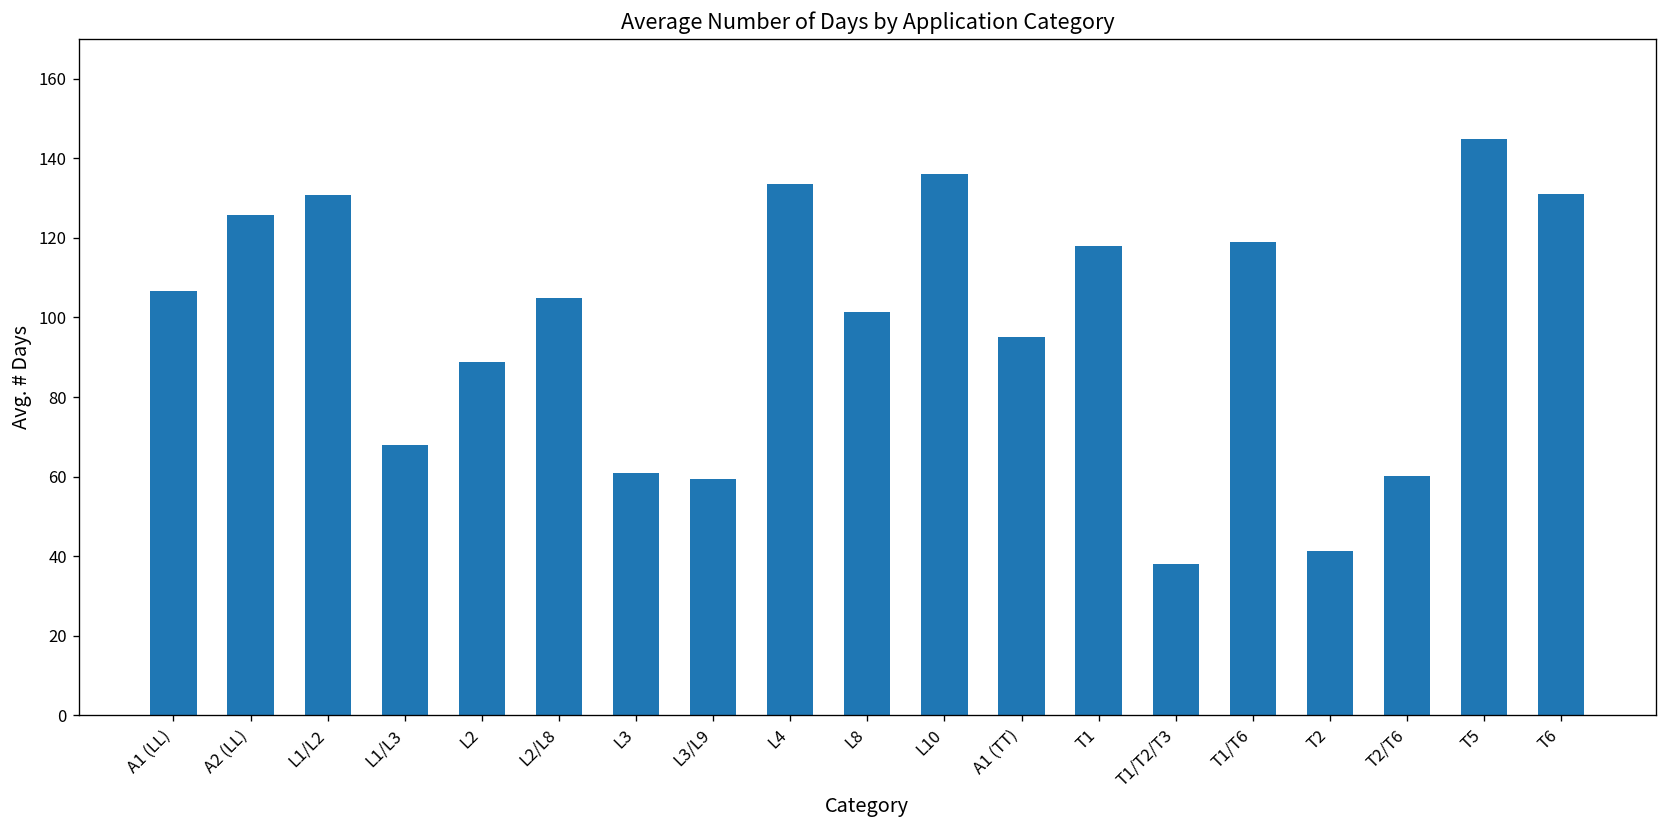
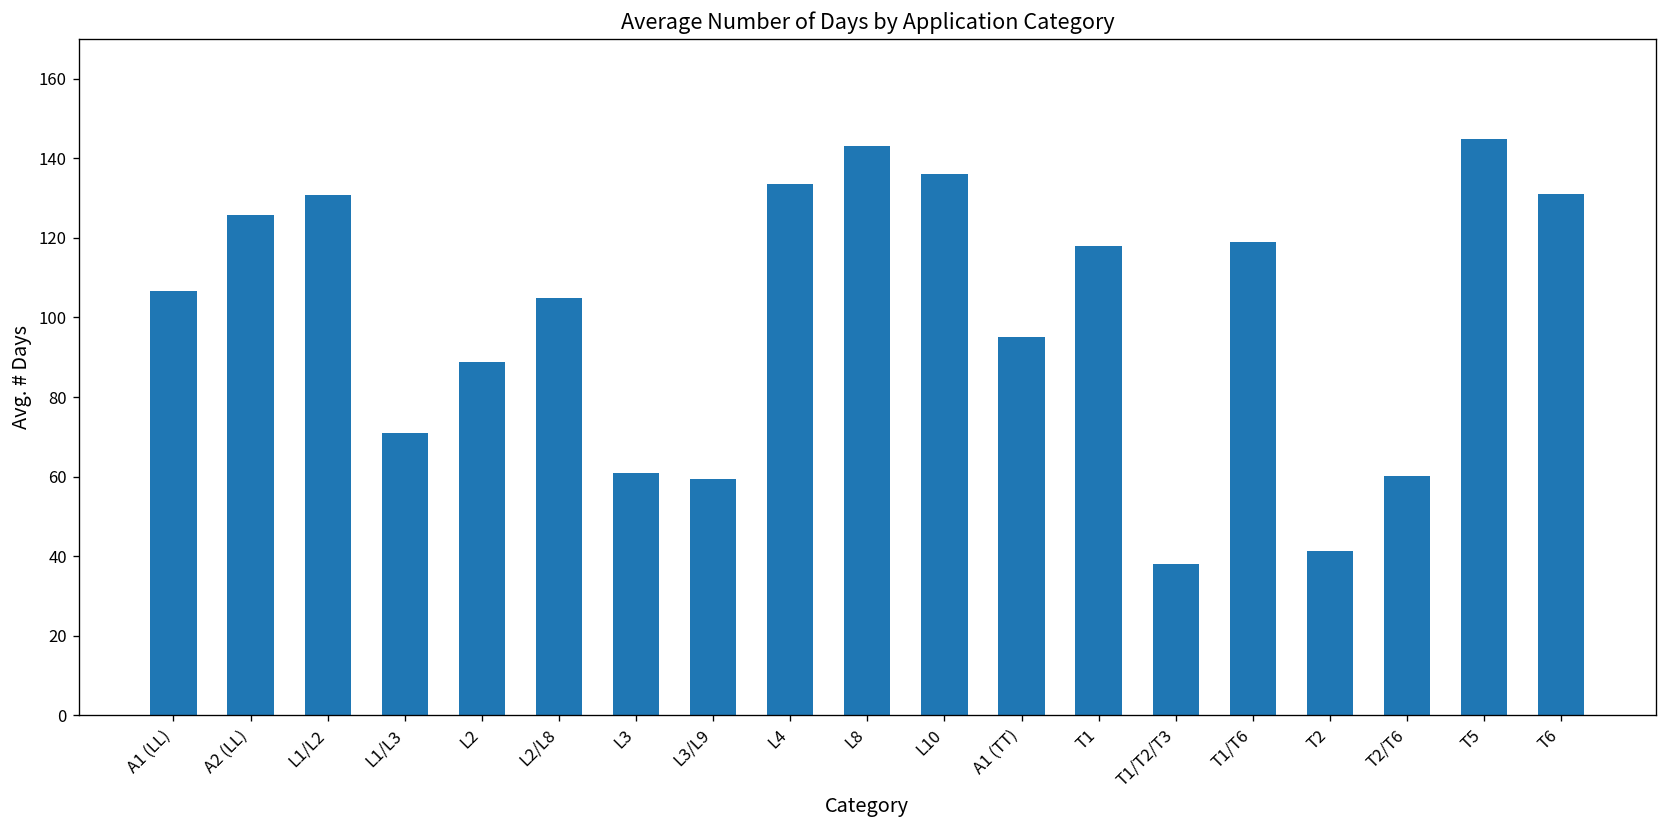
L1/L3: 68 -> 71
L8: 101 -> 143
